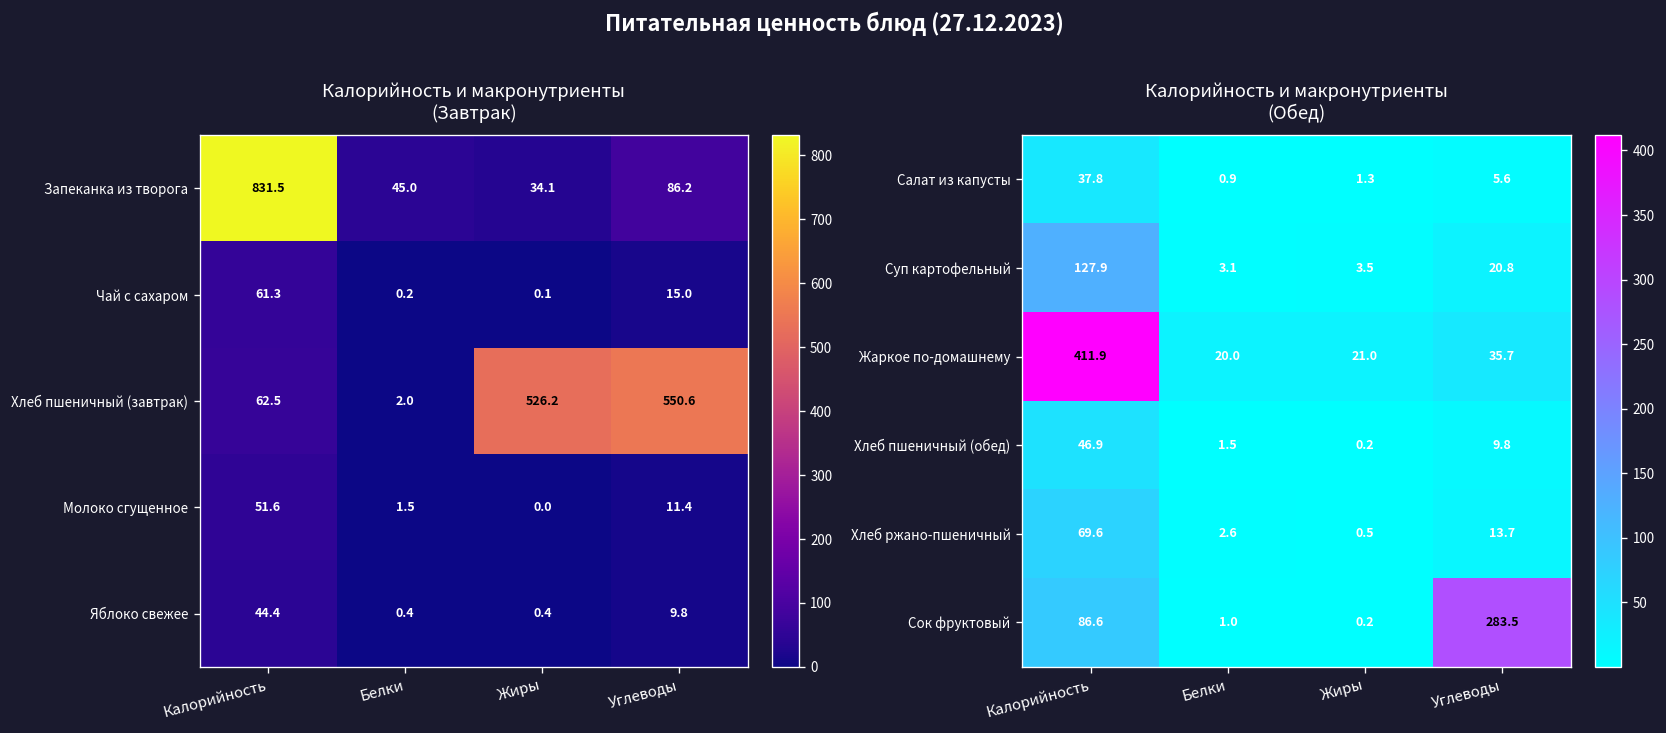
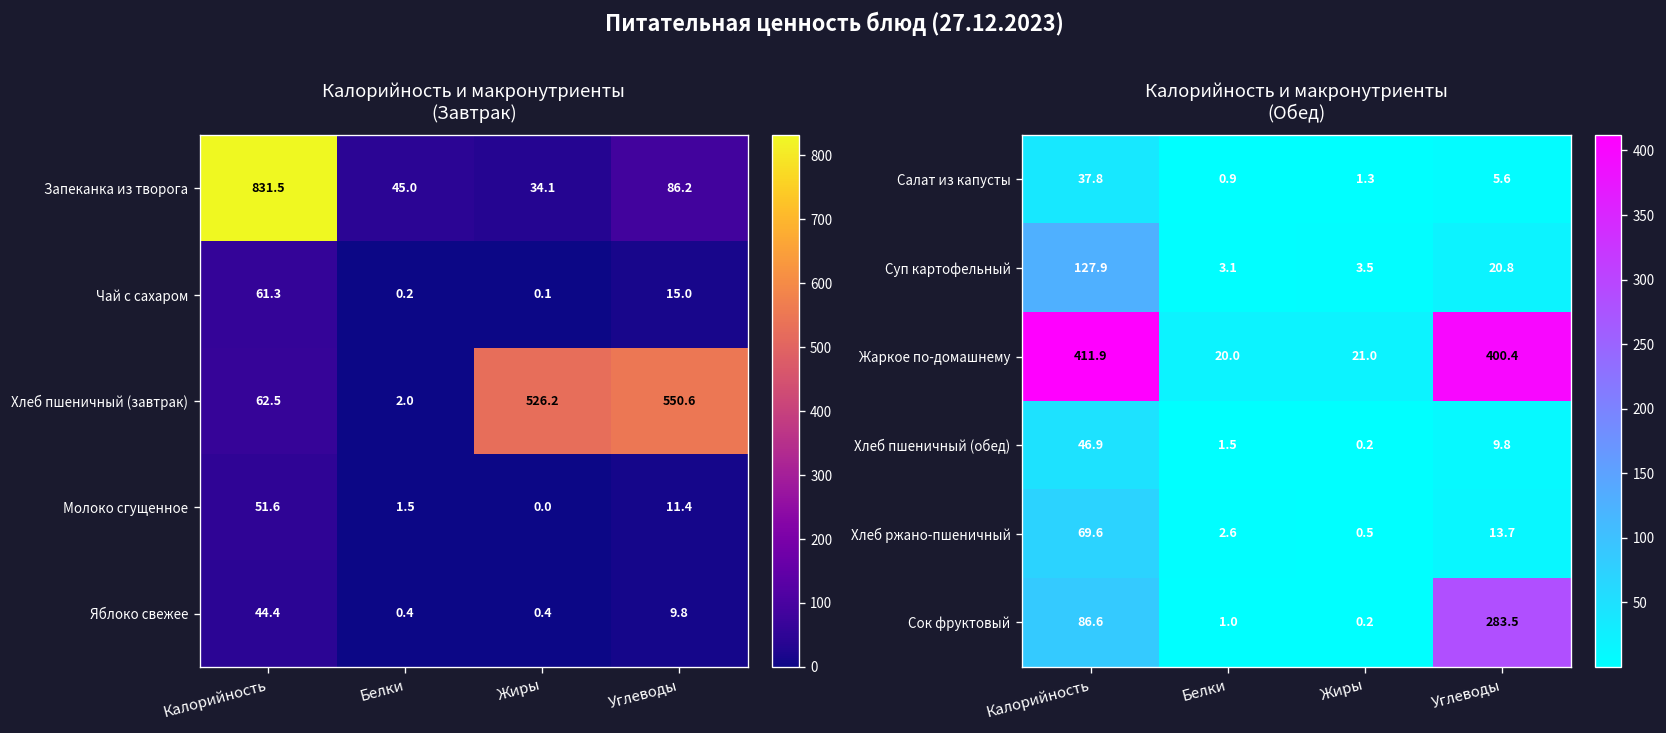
Калорийность и макронутриенты (Обед), Жаркое по-домашнему, Углеводы: 35.7 -> 400.4
